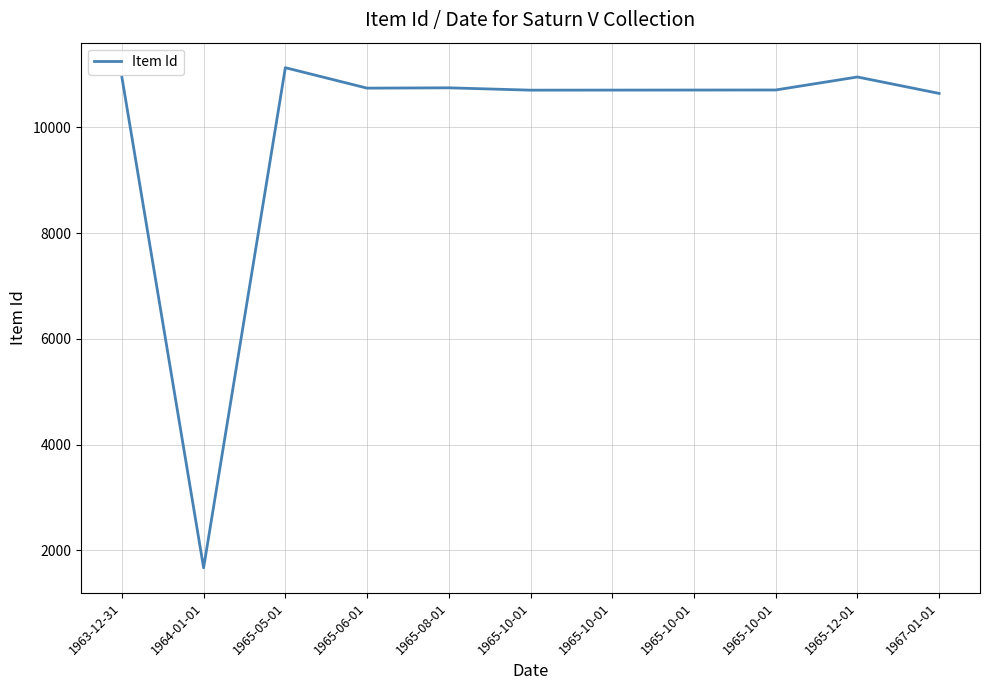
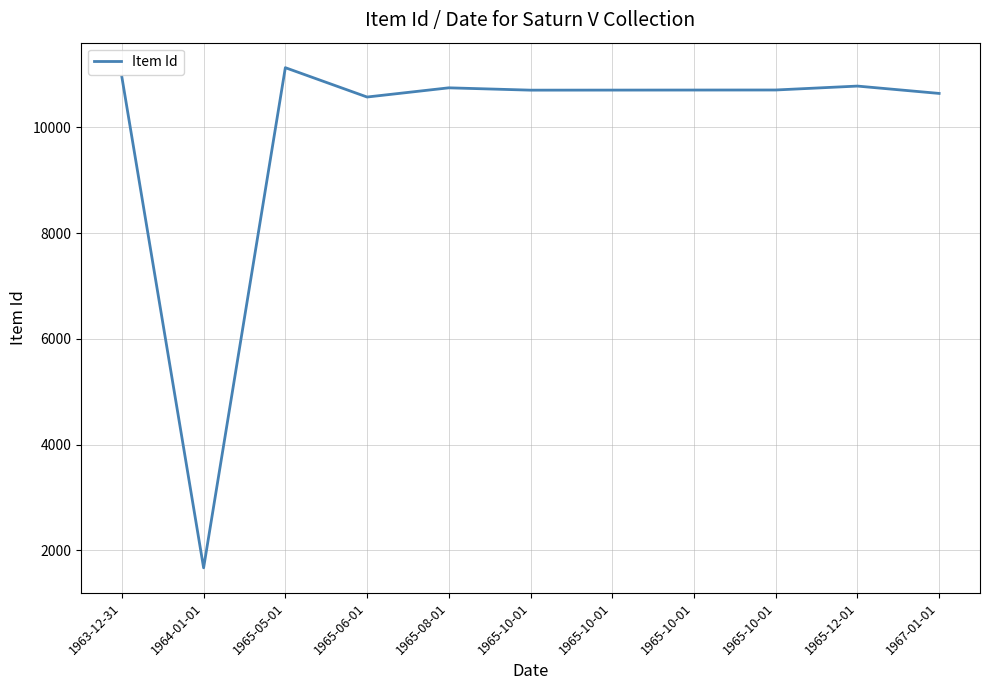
1965-06-01: 10700 -> 10600
1965-12-01: 11000 -> 10800
